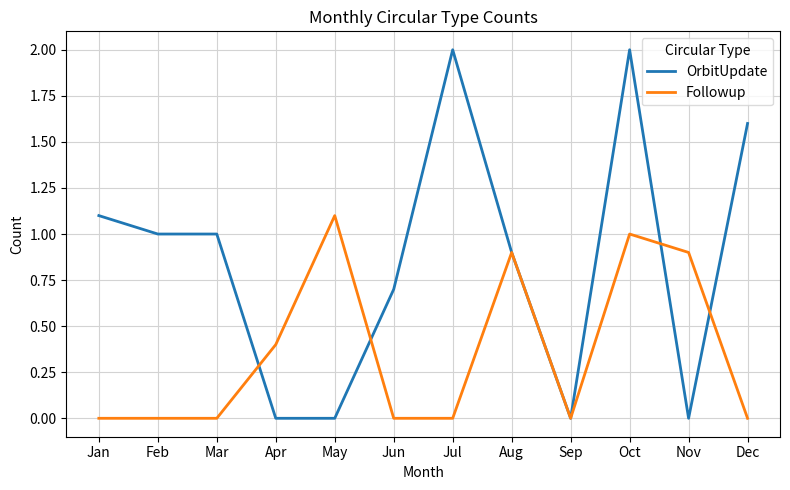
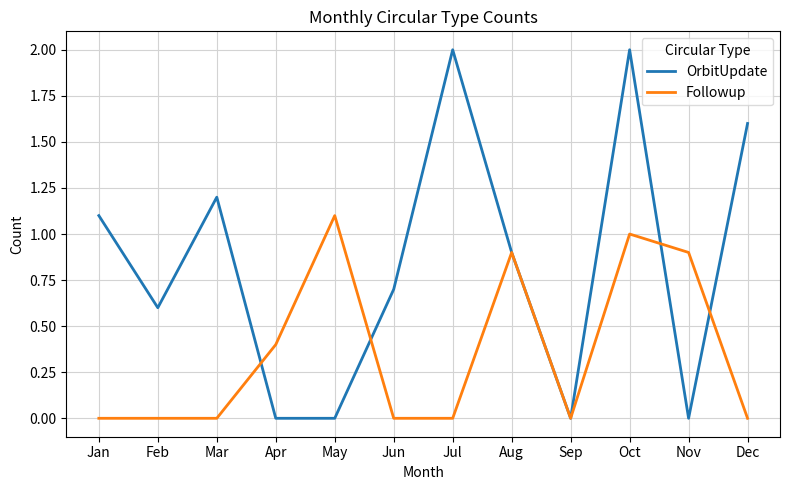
OrbitUpdate, Feb: 1.0 -> 0.6
OrbitUpdate, Mar: 1.0 -> 1.2
